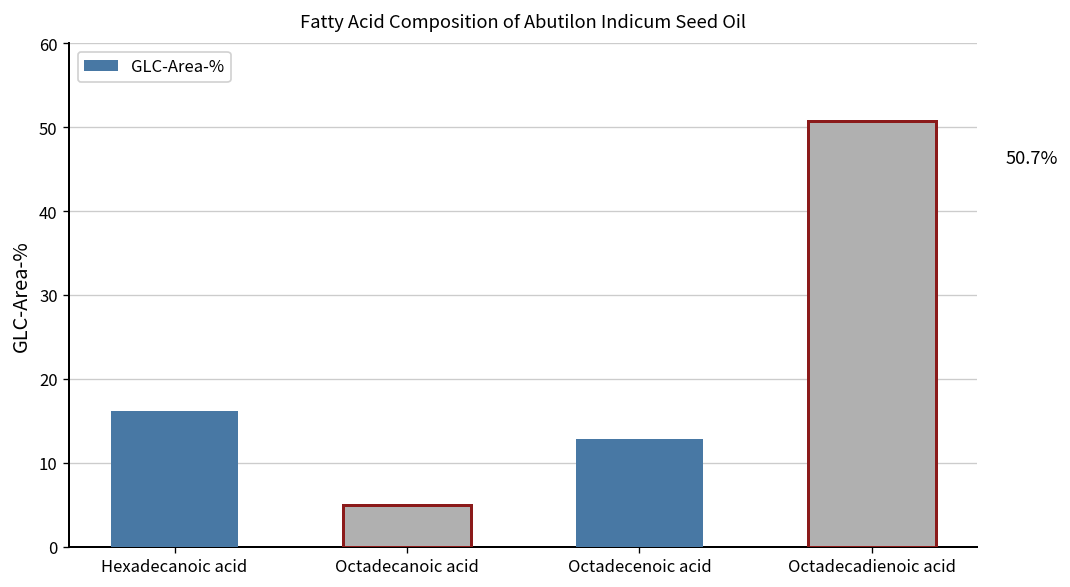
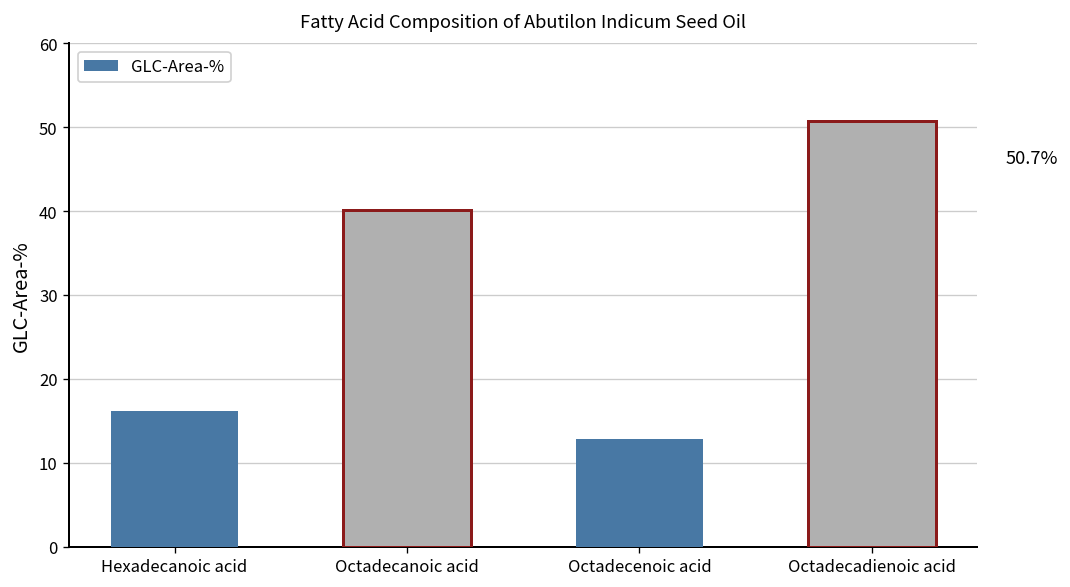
Octadecanoic acid: 5 -> 40
